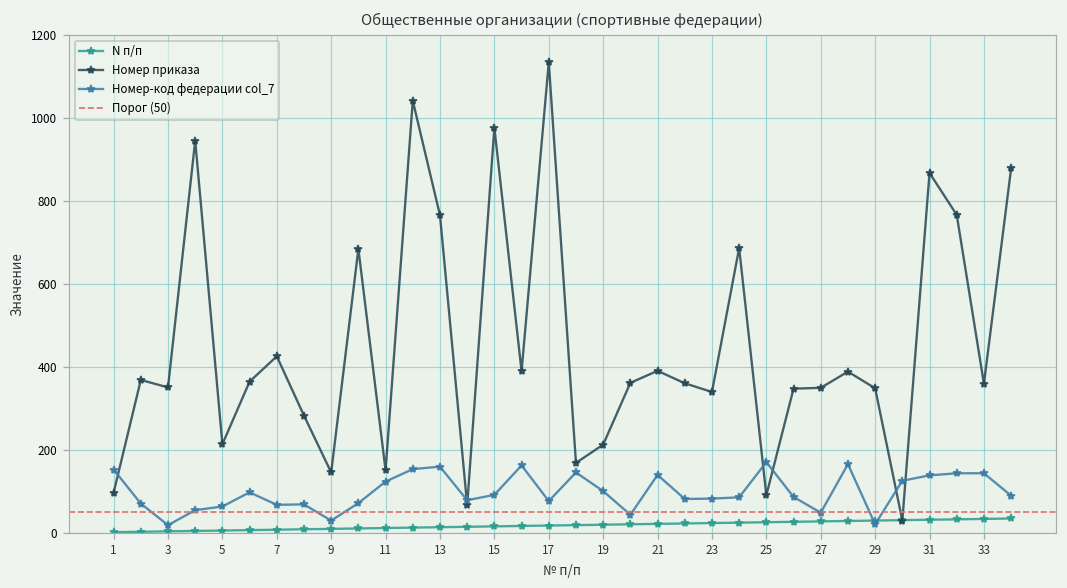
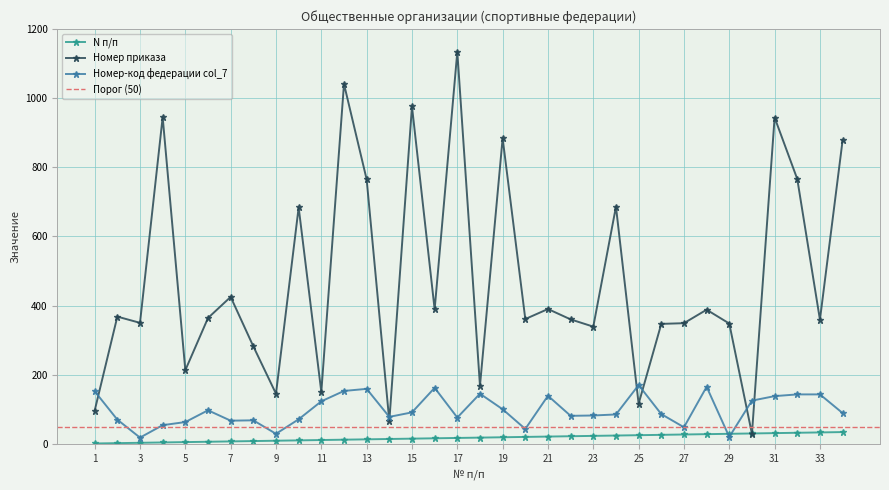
Номер приказа, 19: 210 -> 880
Номер приказа, 25: 90 -> 120
Номер приказа, 31: 870 -> 940
